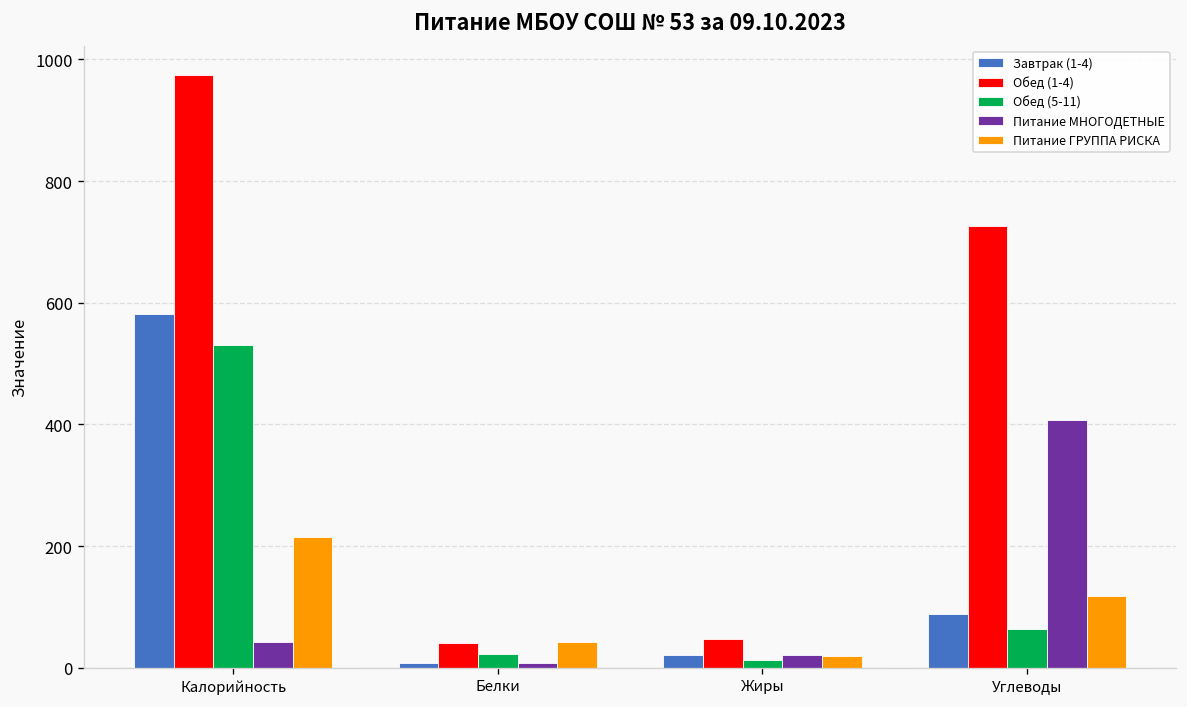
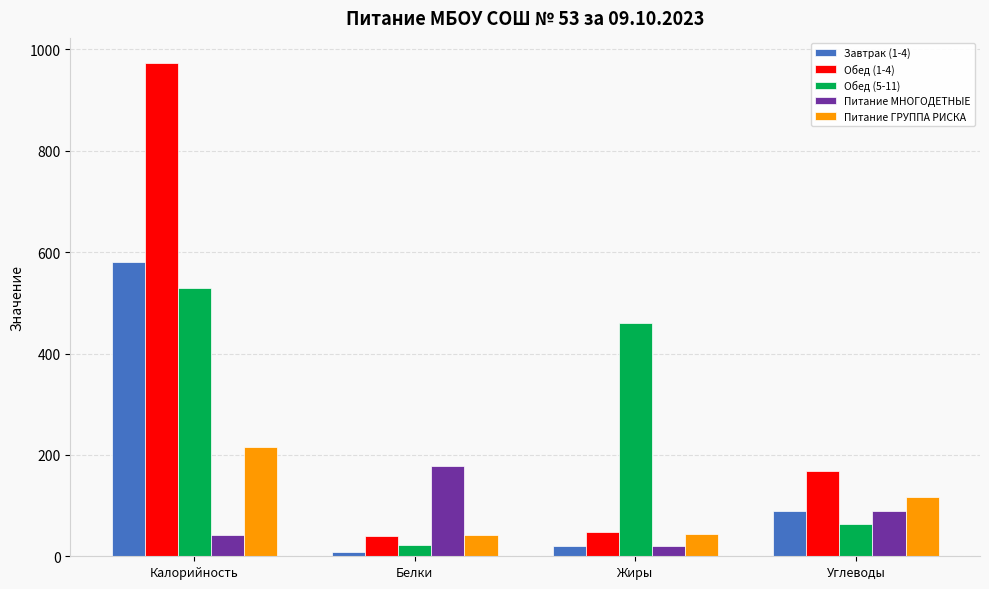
Питание МНОГОДЕТНЫЕ, Белки: 10 -> 180
Обед (5-11), Жиры: 10 -> 460
Питание ГРУППА РИСКА, Жиры: 20 -> 40
Обед (1-4), Углеводы: 730 -> 170
Питание МНОГОДЕТНЫЕ, Углеводы: 410 -> 90
